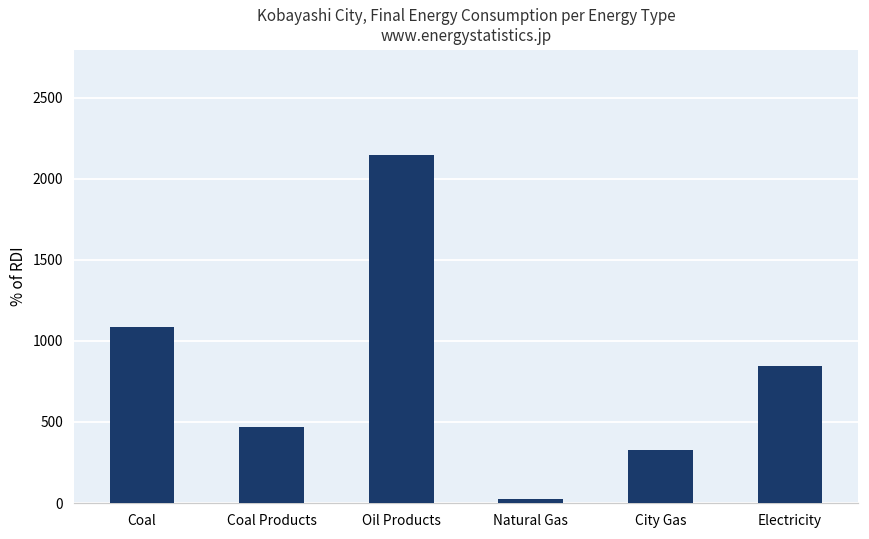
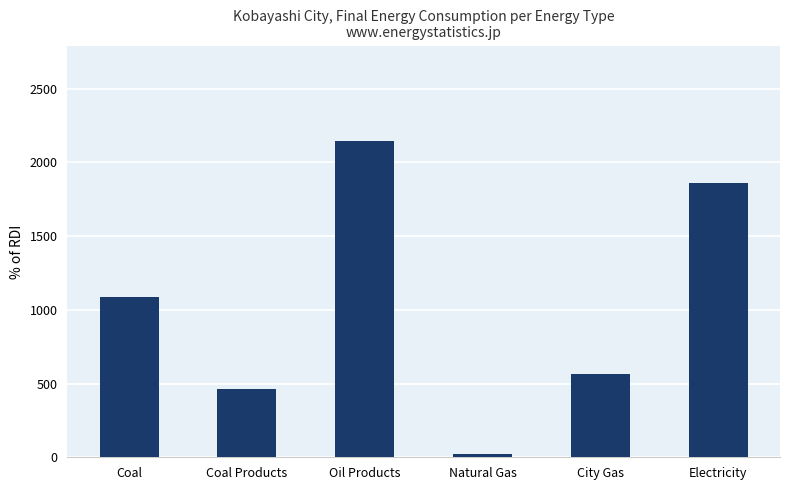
City Gas: 330 -> 560
Electricity: 840 -> 1860
